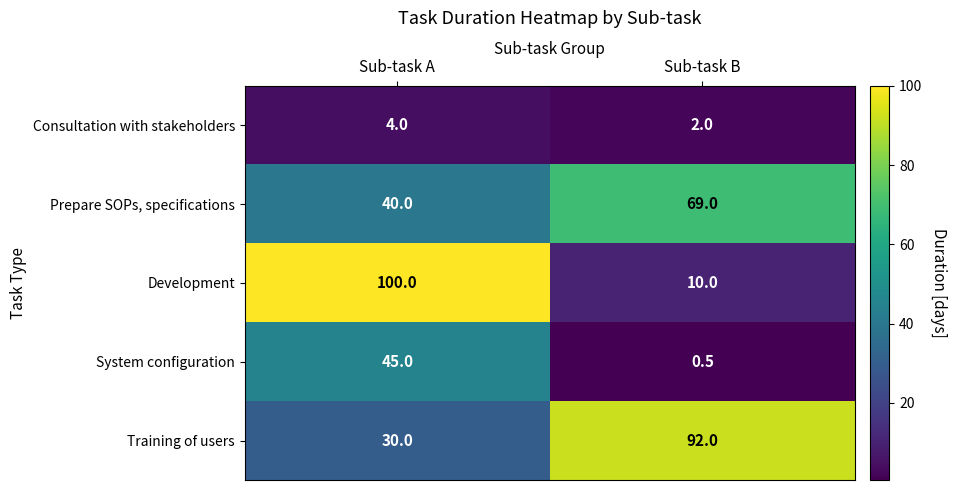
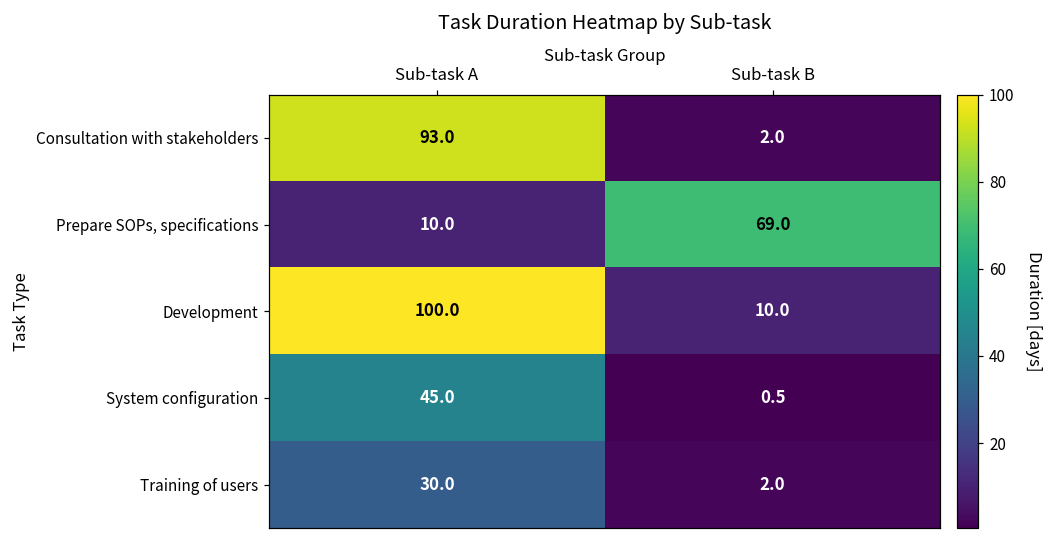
Consultation with stakeholders, Sub-task A: 4.0 -> 93.0
Prepare SOPs, specifications, Sub-task A: 40.0 -> 10.0
Training of users, Sub-task B: 92.0 -> 2.0
